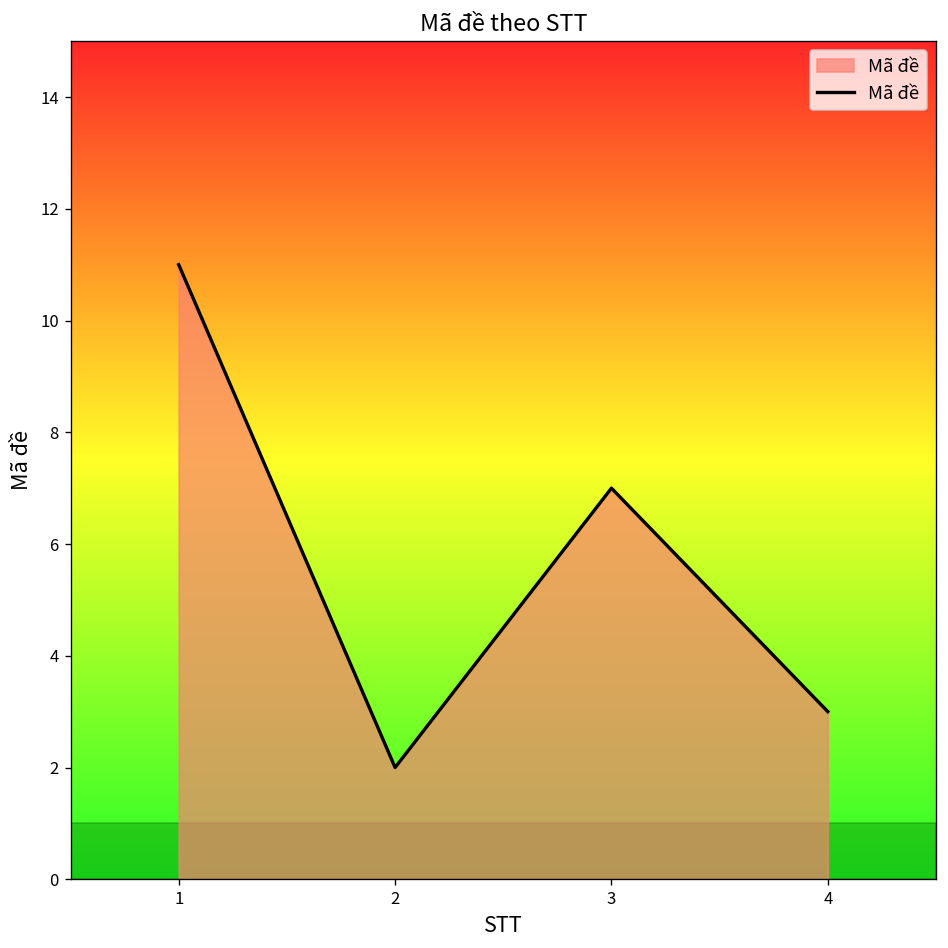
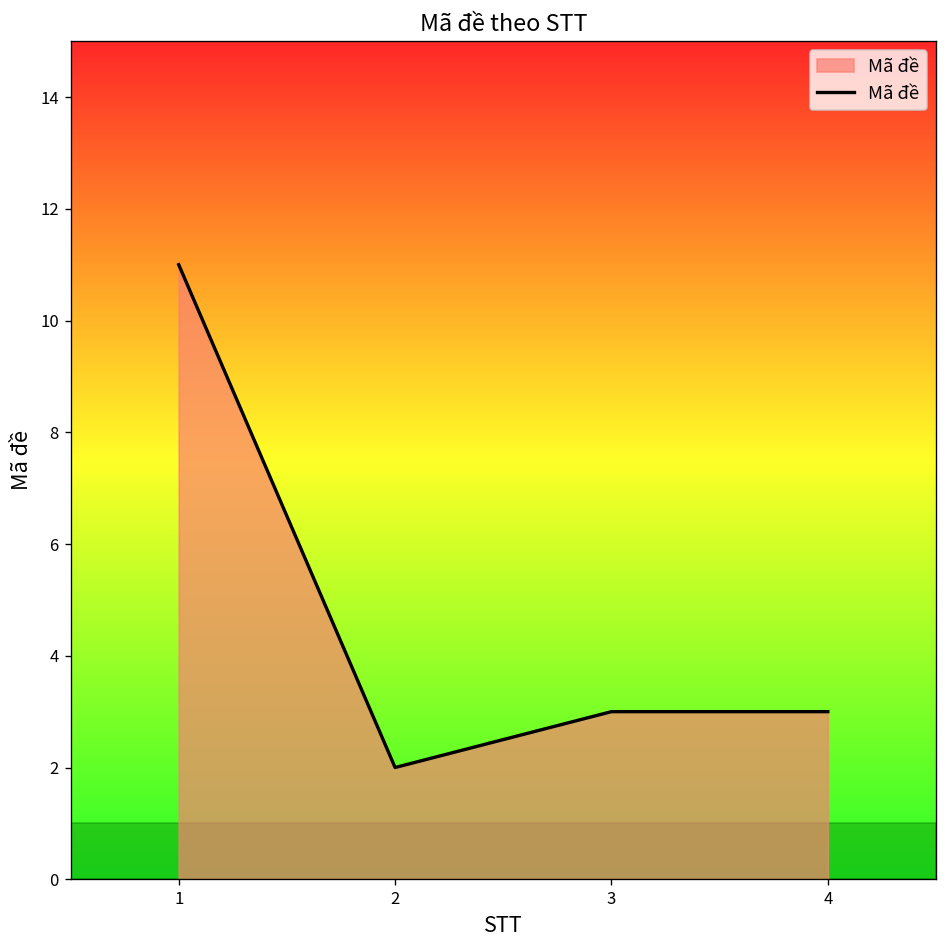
3: 7 -> 3
